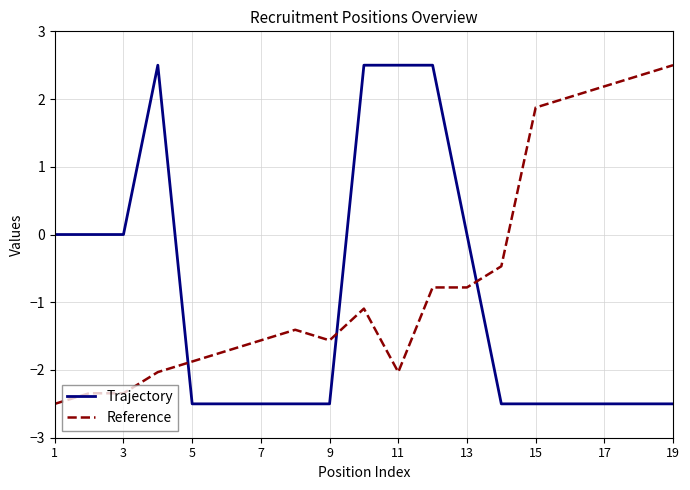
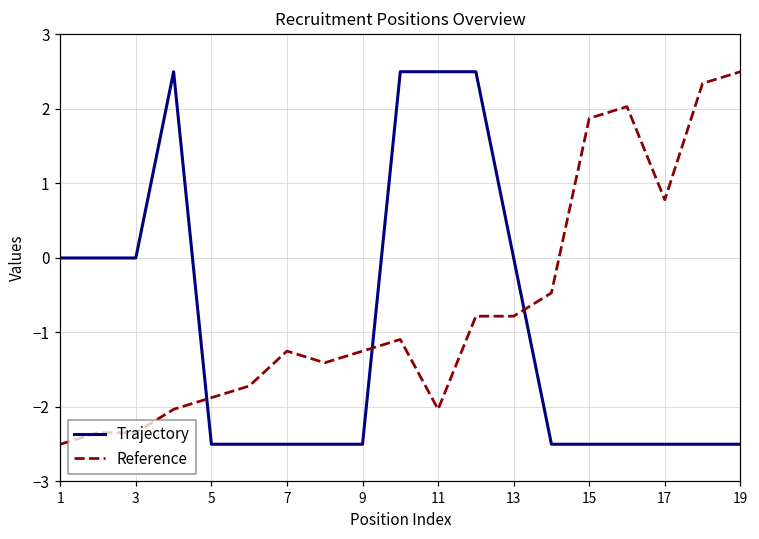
Reference, 7: -1.6 -> -1.3
Reference, 9: -1.6 -> -1.3
Reference, 17: 2.2 -> 0.8
